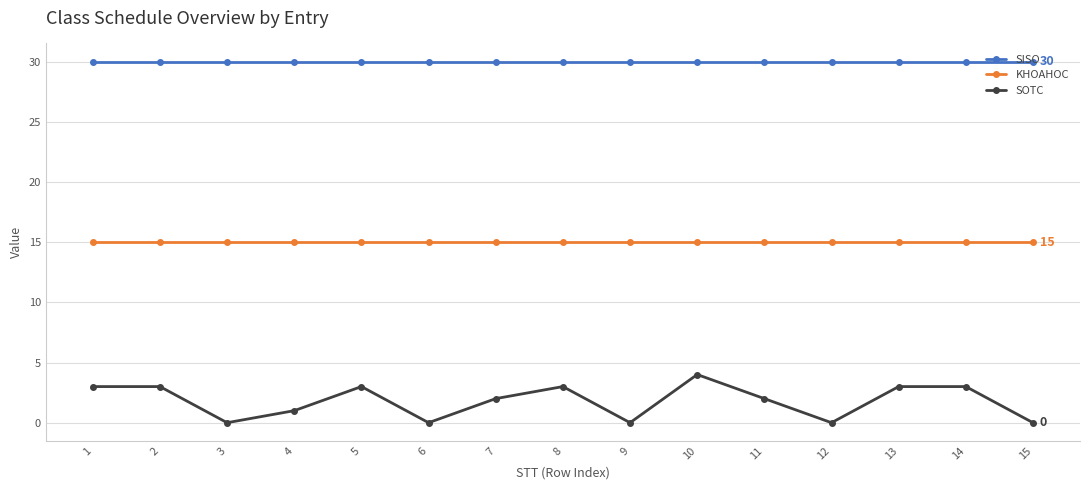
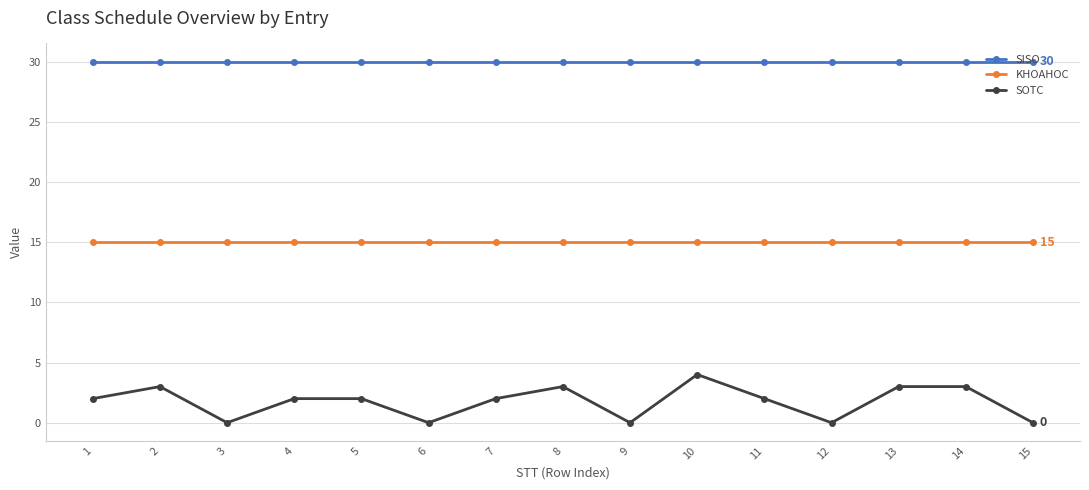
SOTC, 1: 3 -> 2
SOTC, 4: 1 -> 2
SOTC, 5: 3 -> 2
